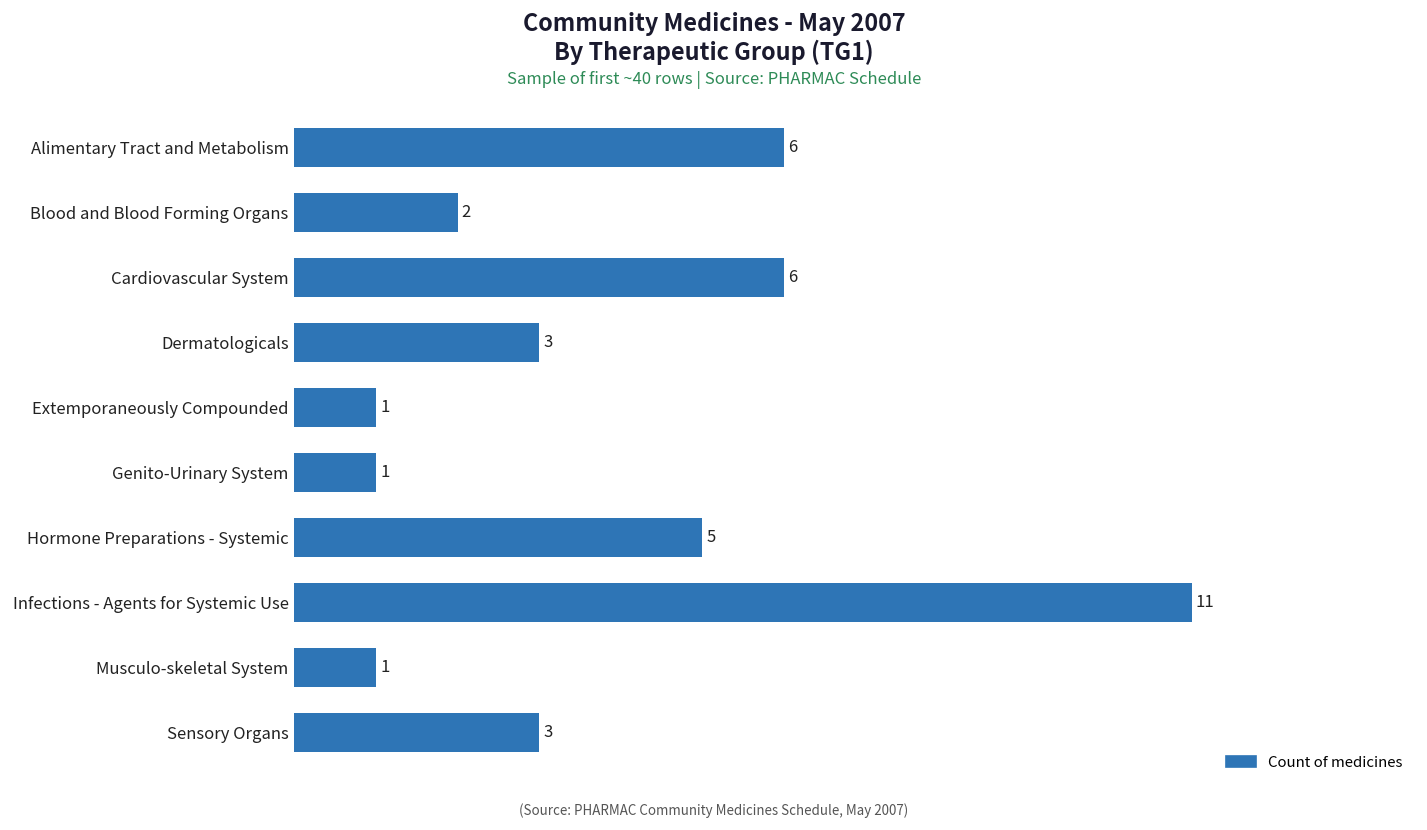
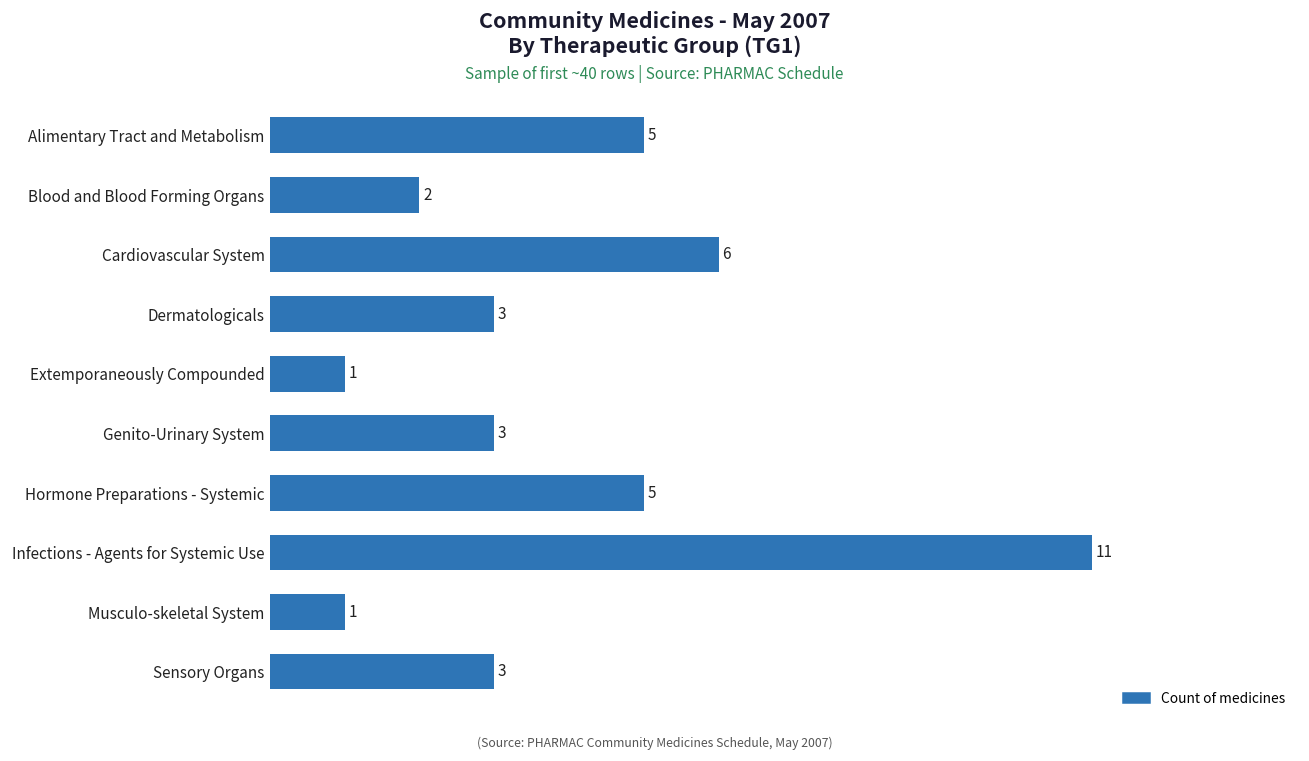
Alimentary Tract and Metabolism: 6 -> 5
Genito-Urinary System: 1 -> 3
